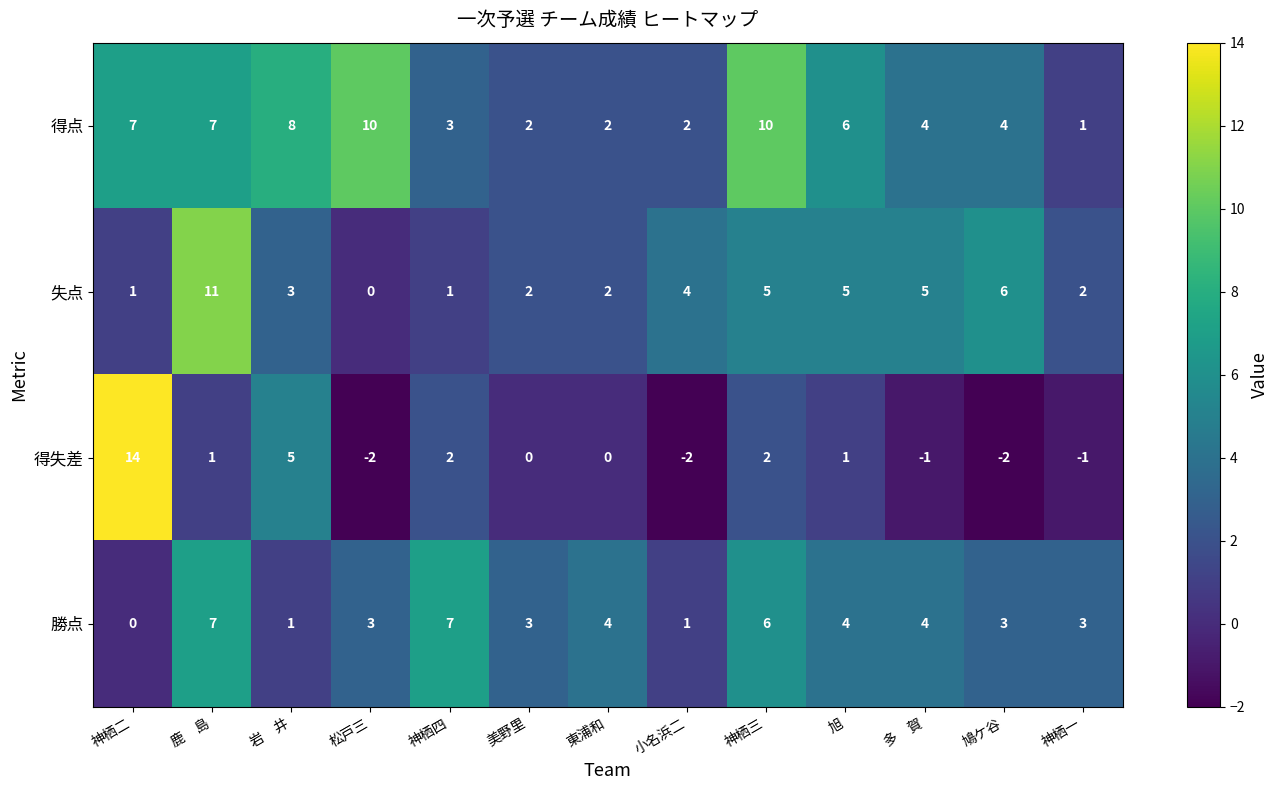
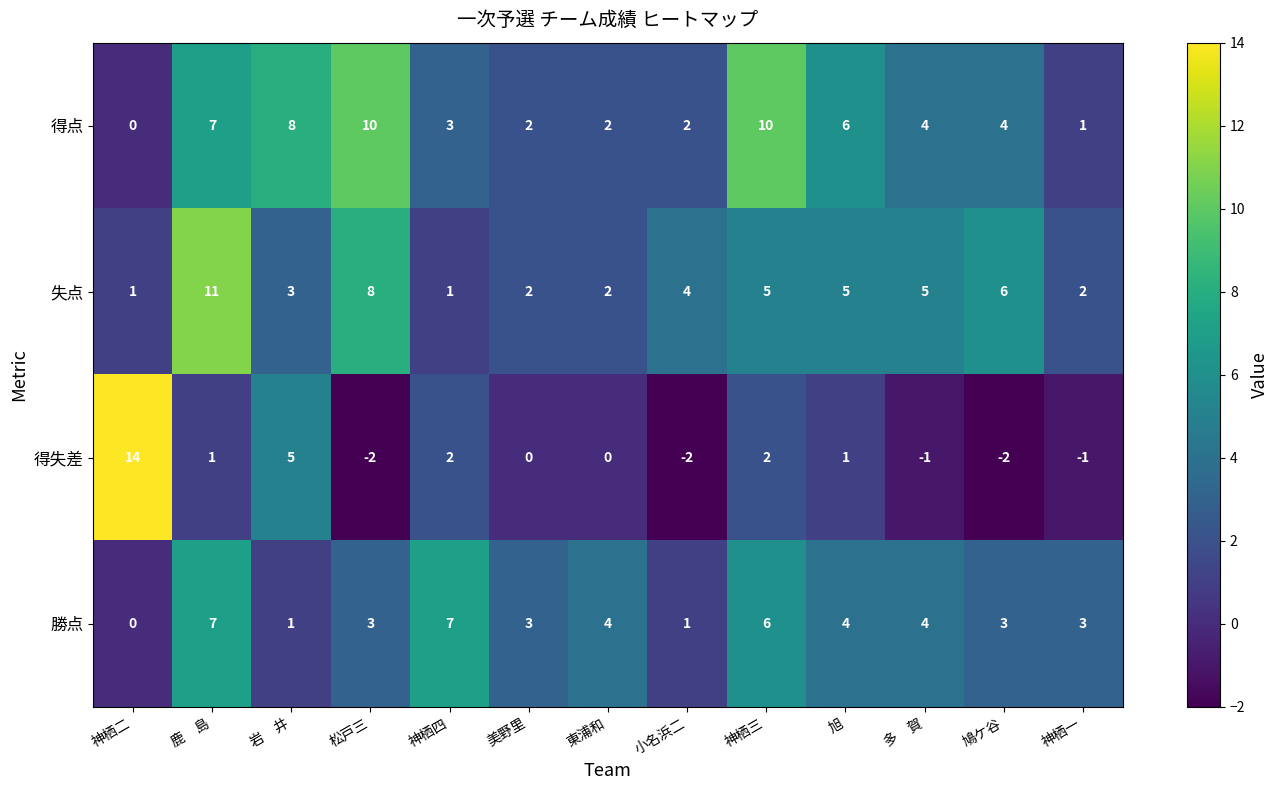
得点, 神栖二: 7 -> 0
失点, 松戸三: 0 -> 8
